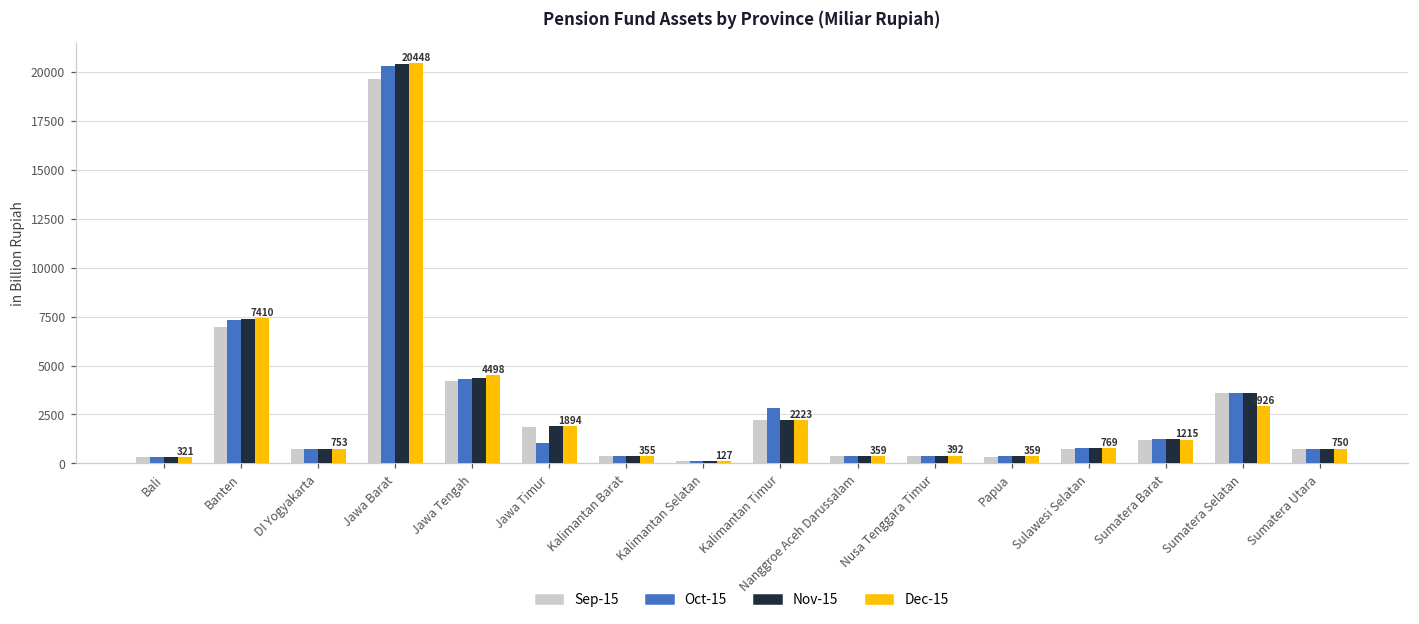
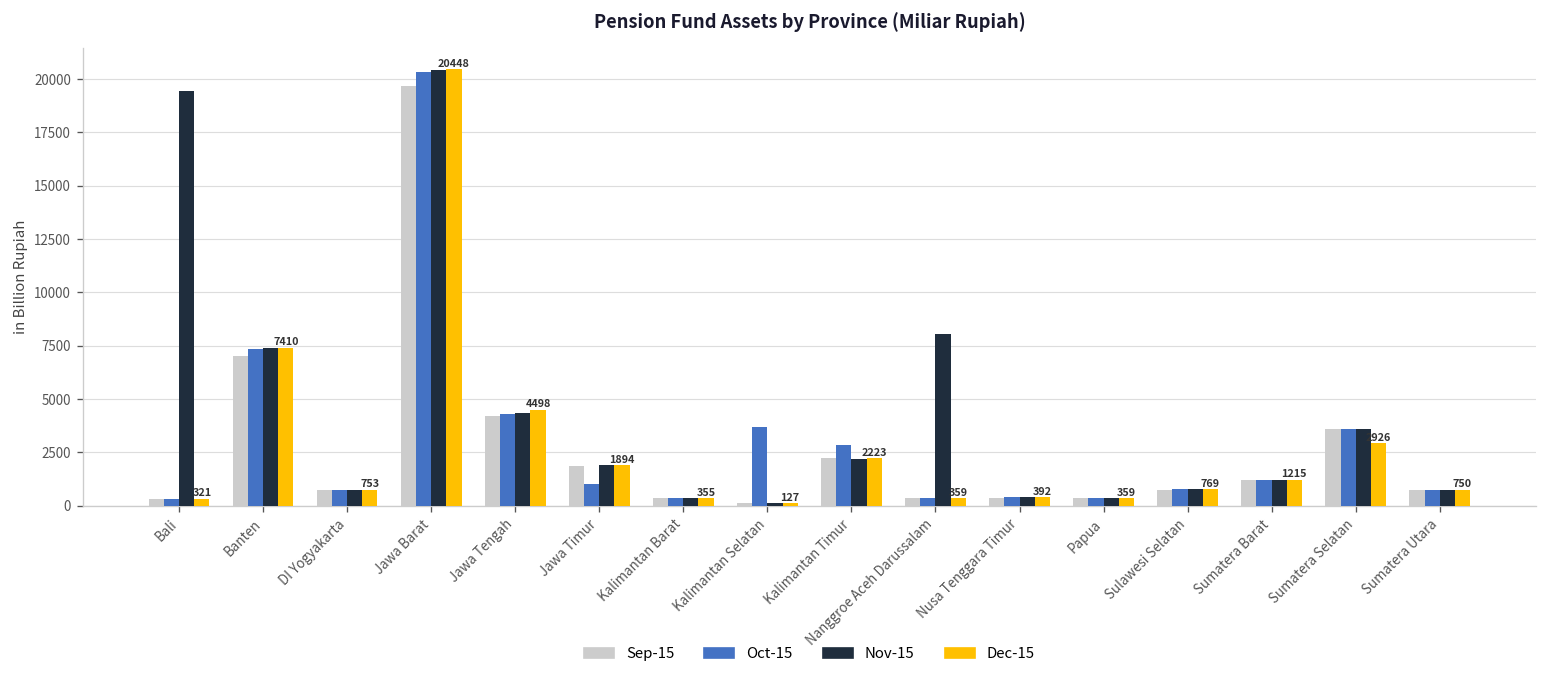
Nov-15, Bali: 300 -> 19400
Oct-15, Kalimantan Selatan: 100 -> 3700
Nov-15, Nanggroe Aceh Darussalam: 400 -> 8100
